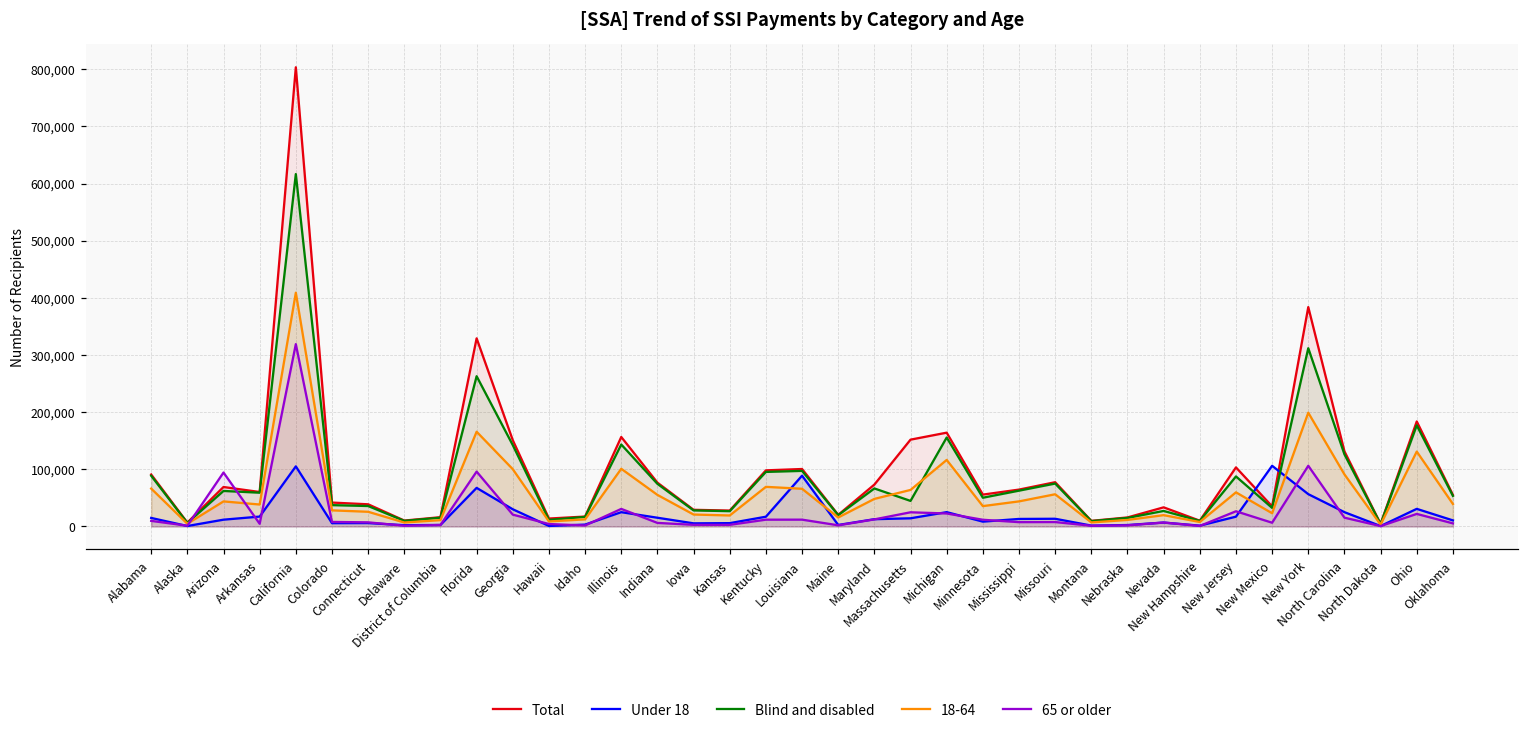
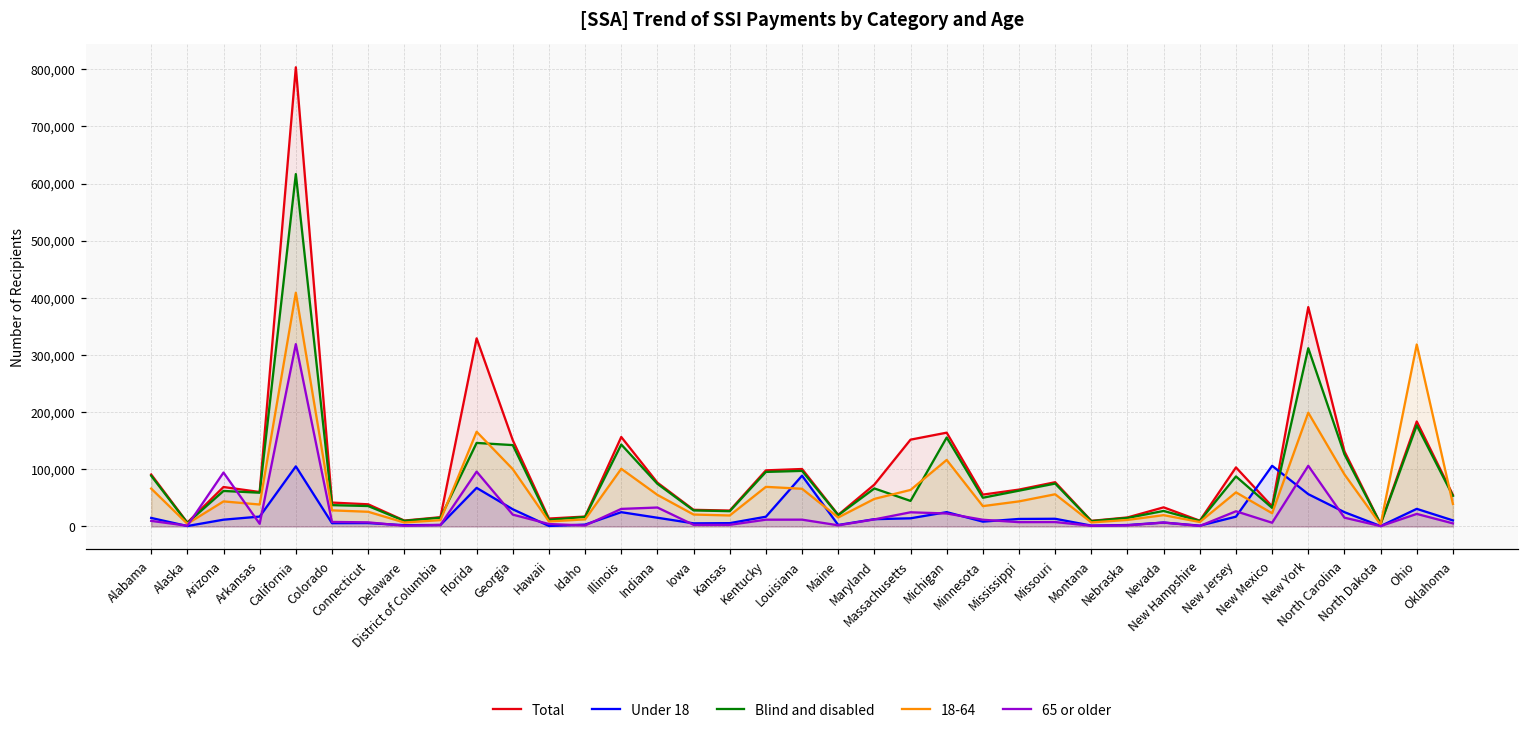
Blind and disabled, Florida: 260,000 -> 150,000
65 or older, Indiana: 10,000 -> 30,000
18-64, Ohio: 130,000 -> 320,000
